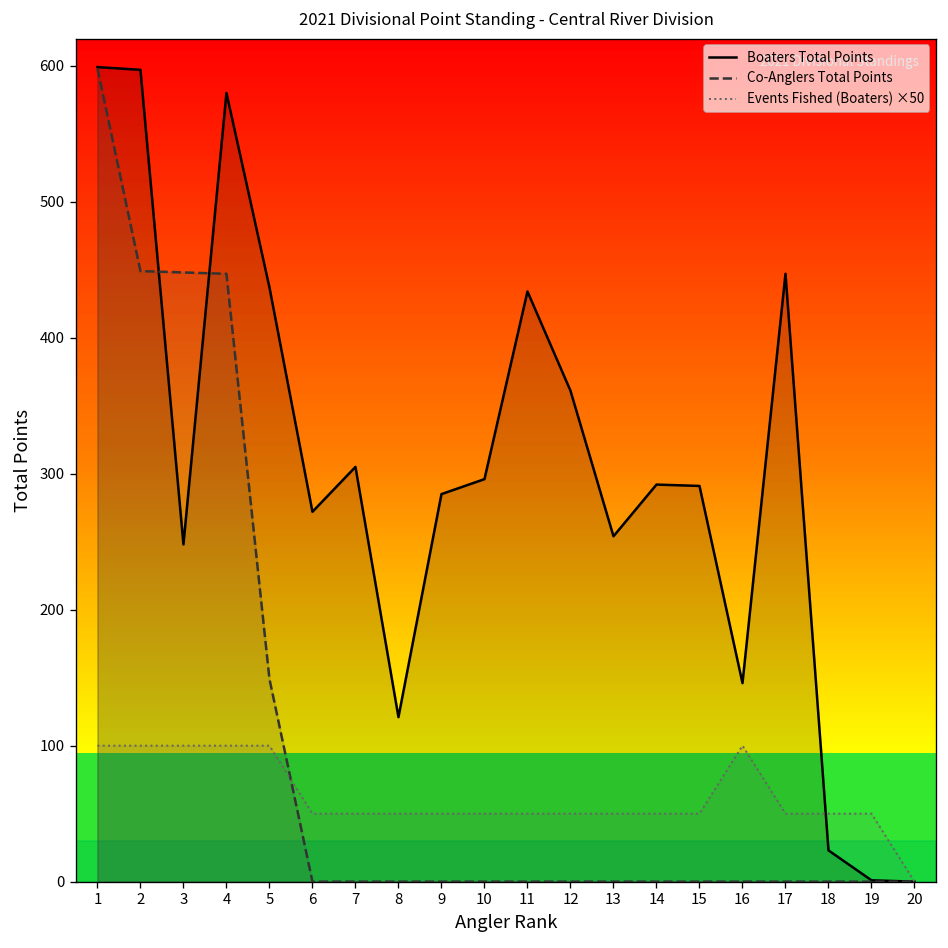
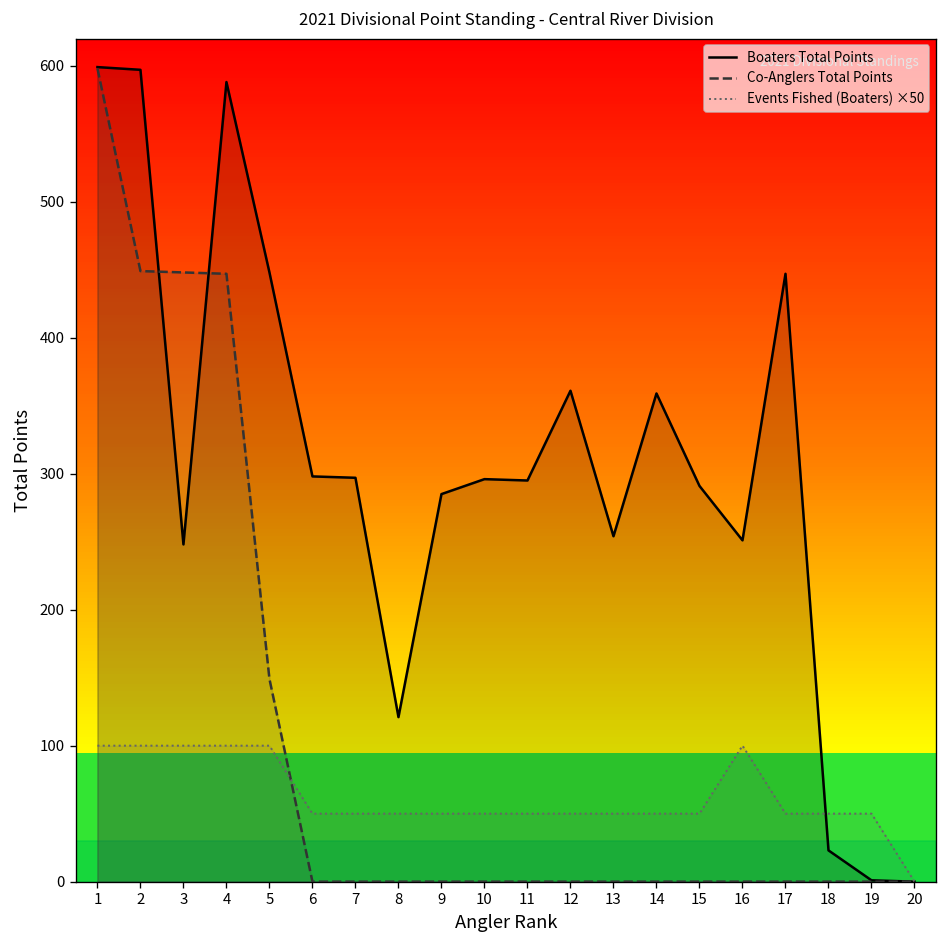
Boaters Total Points, 4: 580 -> 588
Boaters Total Points, 5: 437 -> 448
Boaters Total Points, 6: 272 -> 298
Boaters Total Points, 7: 305 -> 297
Boaters Total Points, 11: 434 -> 295
Boaters Total Points, 14: 292 -> 359
Boaters Total Points, 16: 146 -> 251
